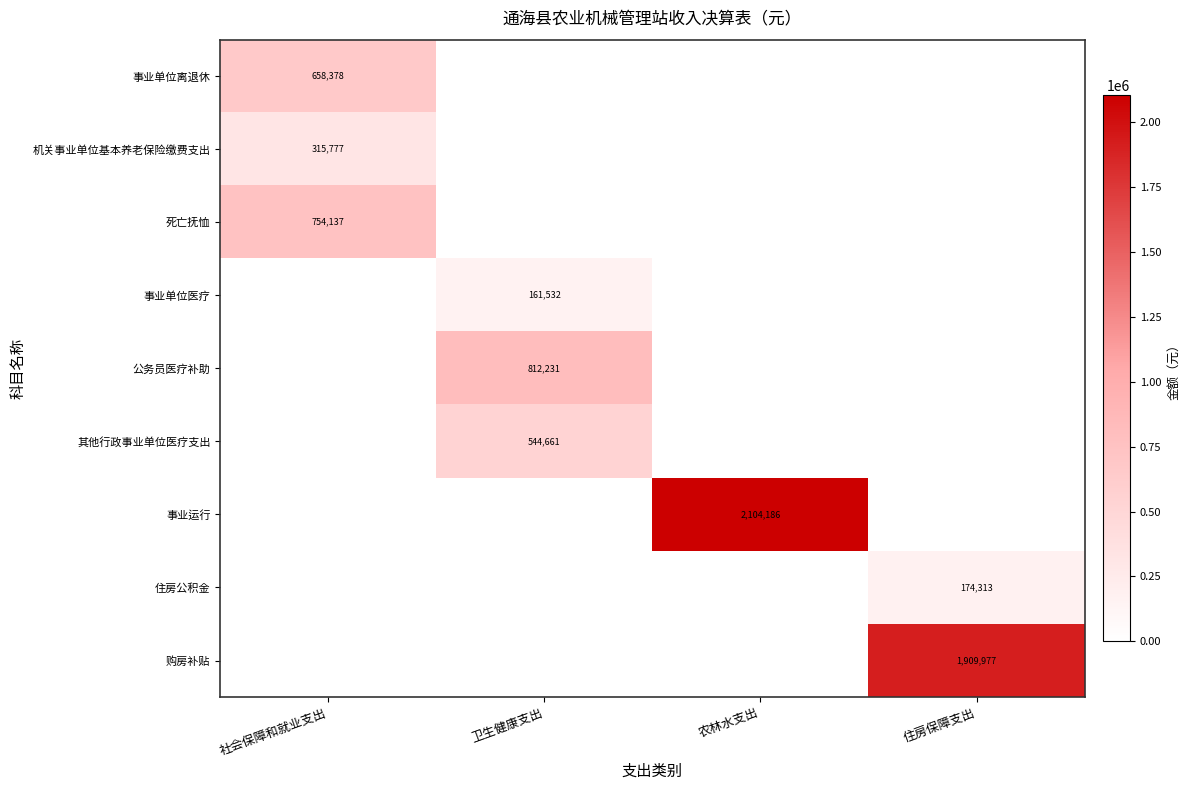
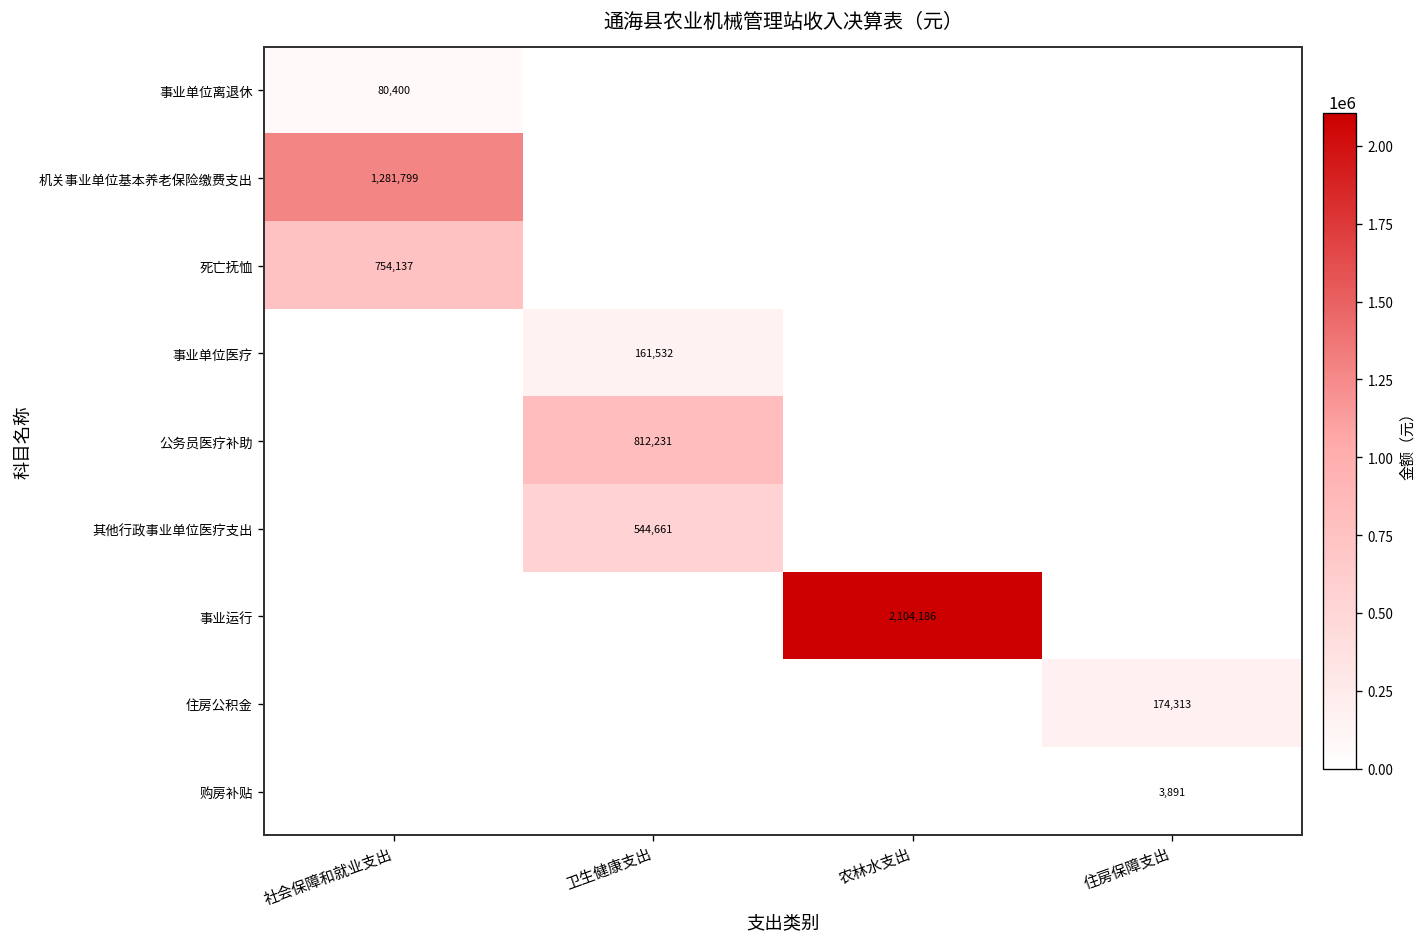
事业单位离退休, 社会保障和就业支出: 658,378 -> 80,400
机关事业单位基本养老保险缴费支出, 社会保障和就业支出: 315,777 -> 1,281,799
购房补贴, 住房保障支出: 1,909,977 -> 3,891
